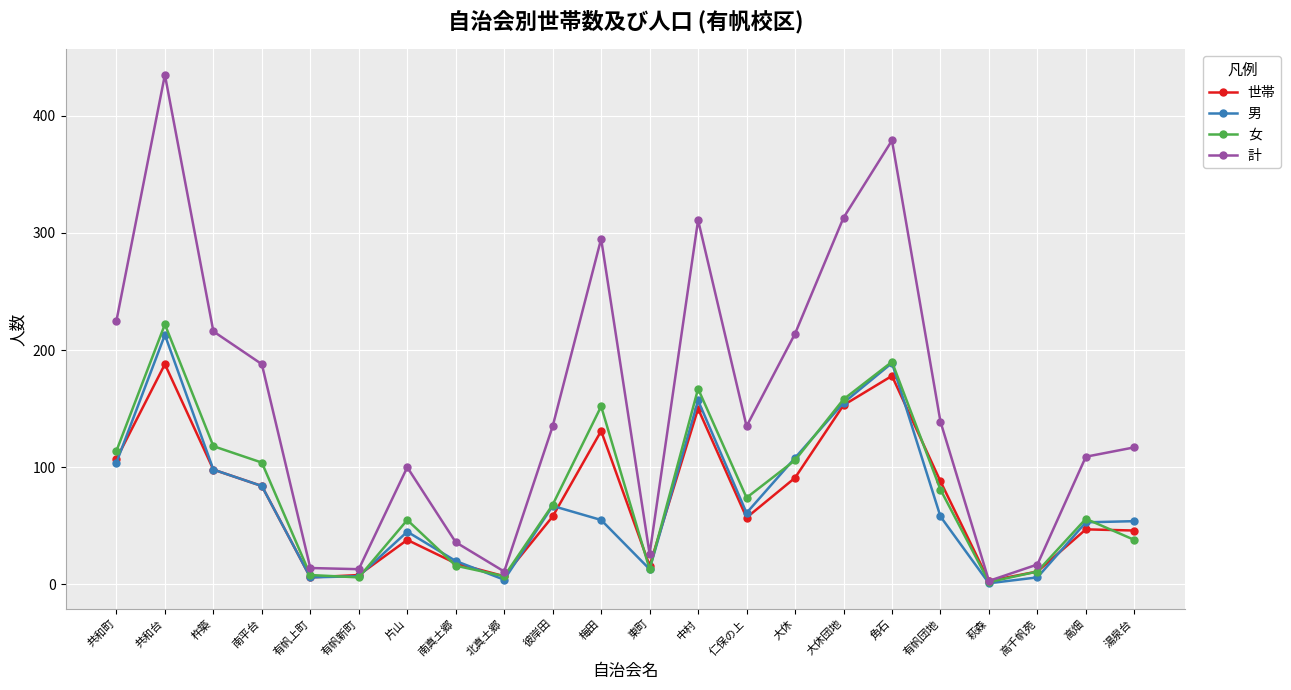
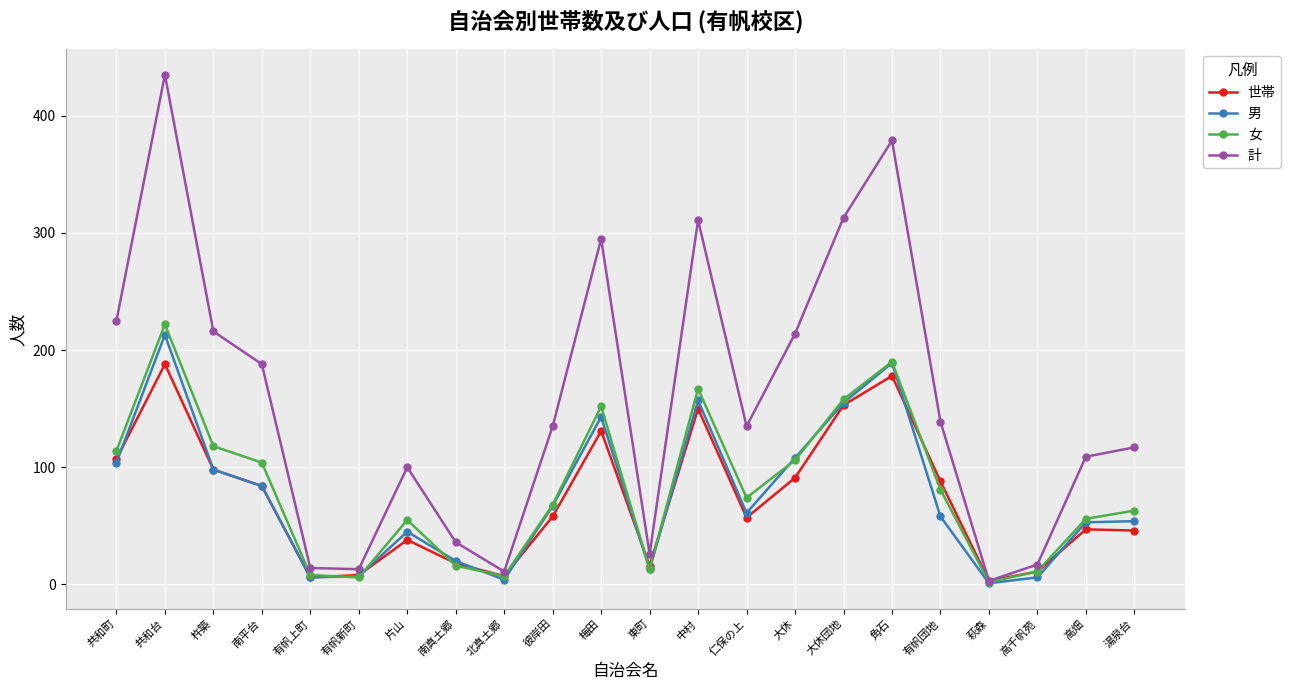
男, 梅田: 55 -> 143
女, 湯泉台: 38 -> 63
